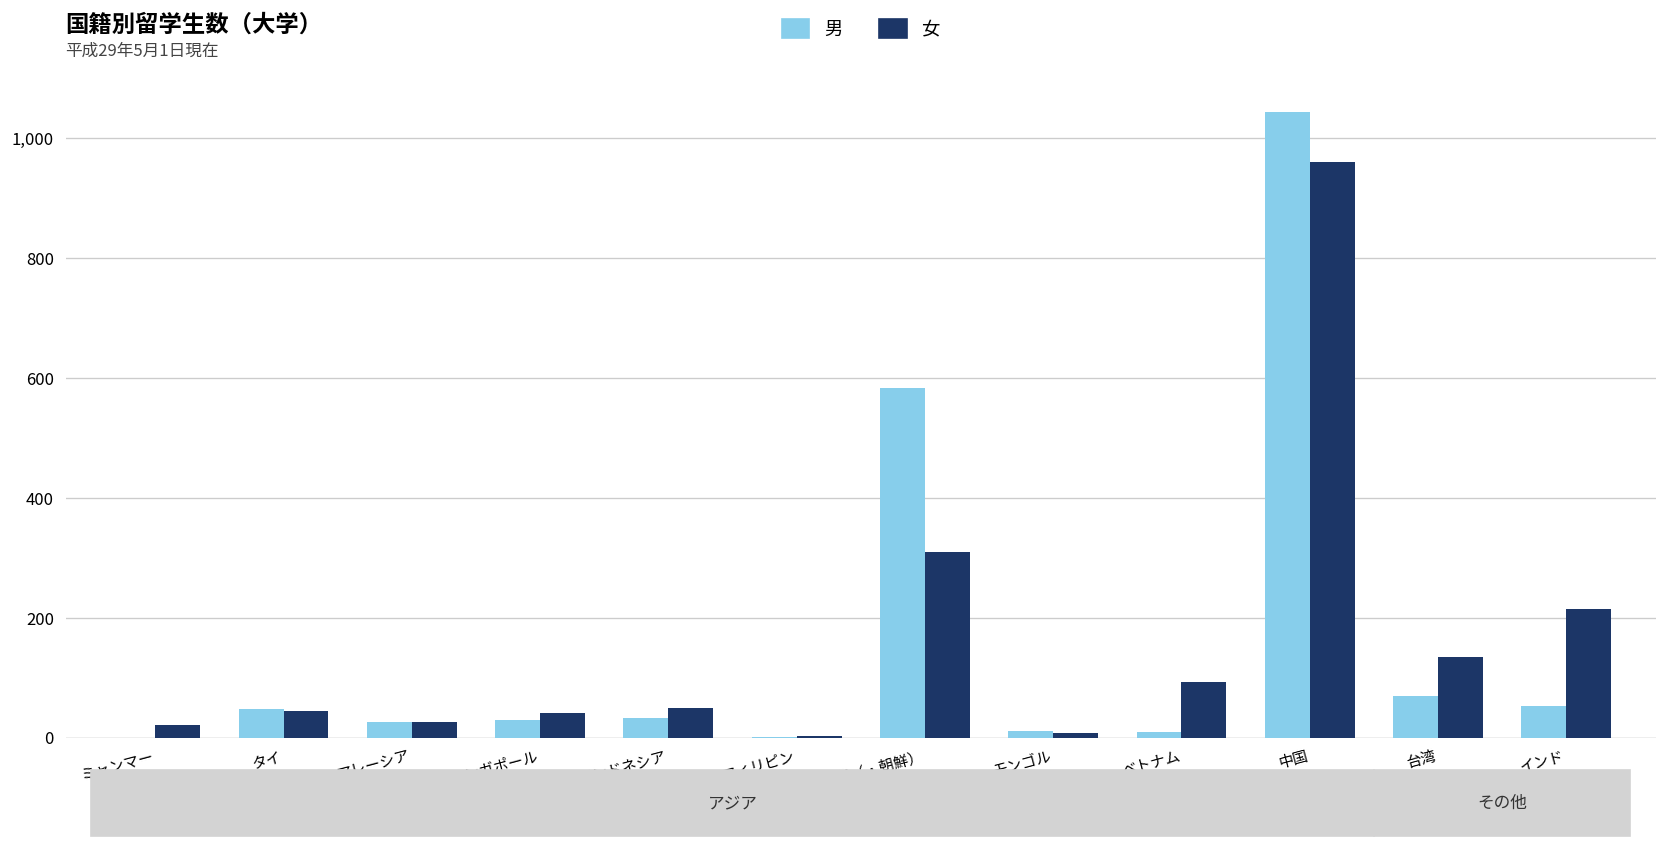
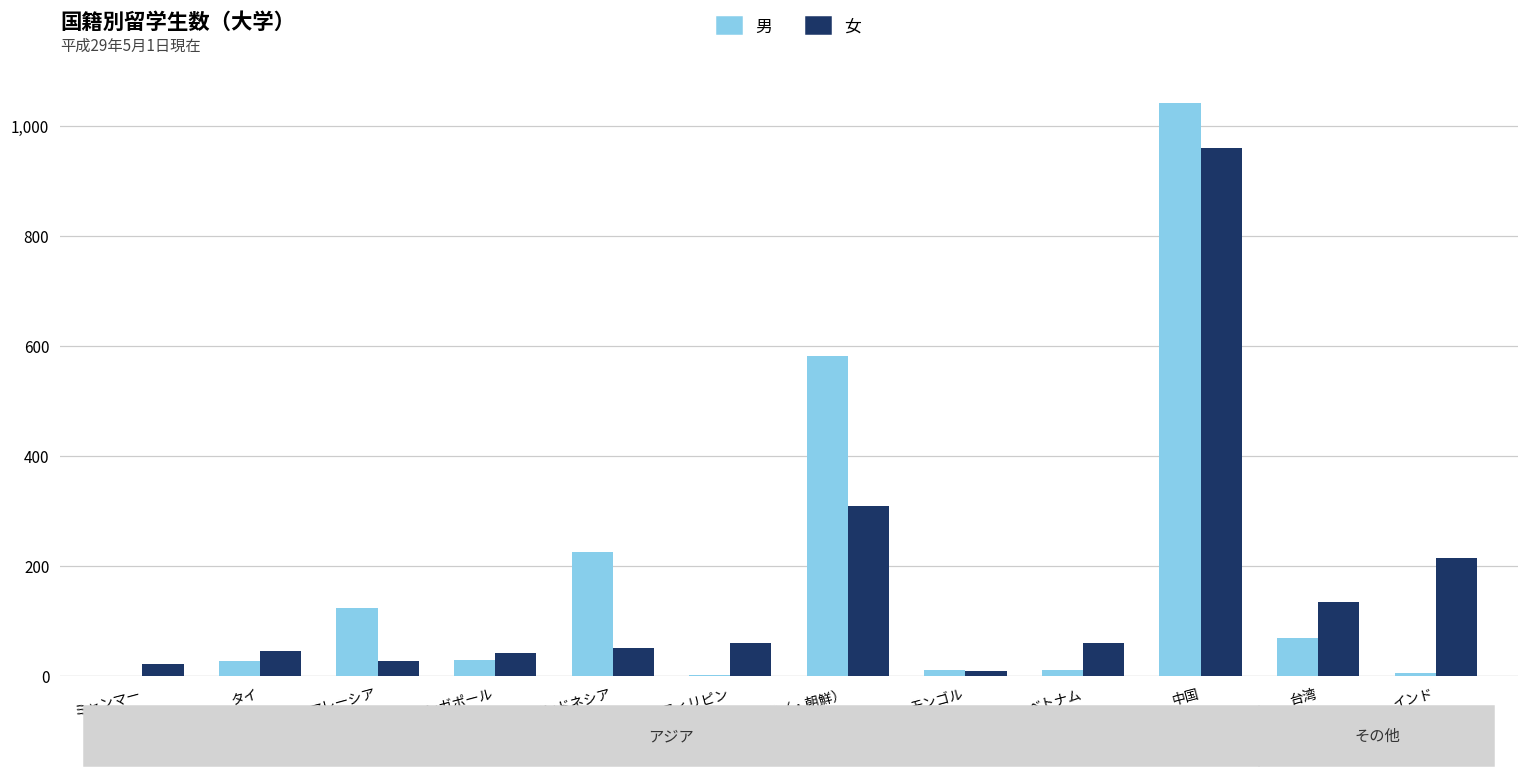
男, タイ: 50 -> 30
男, マレーシア: 30 -> 120
男, インドネシア: 30 -> 230
女, フィリピン: 0 -> 60
女, ベトナム: 90 -> 60
男, インド: 50 -> 10
